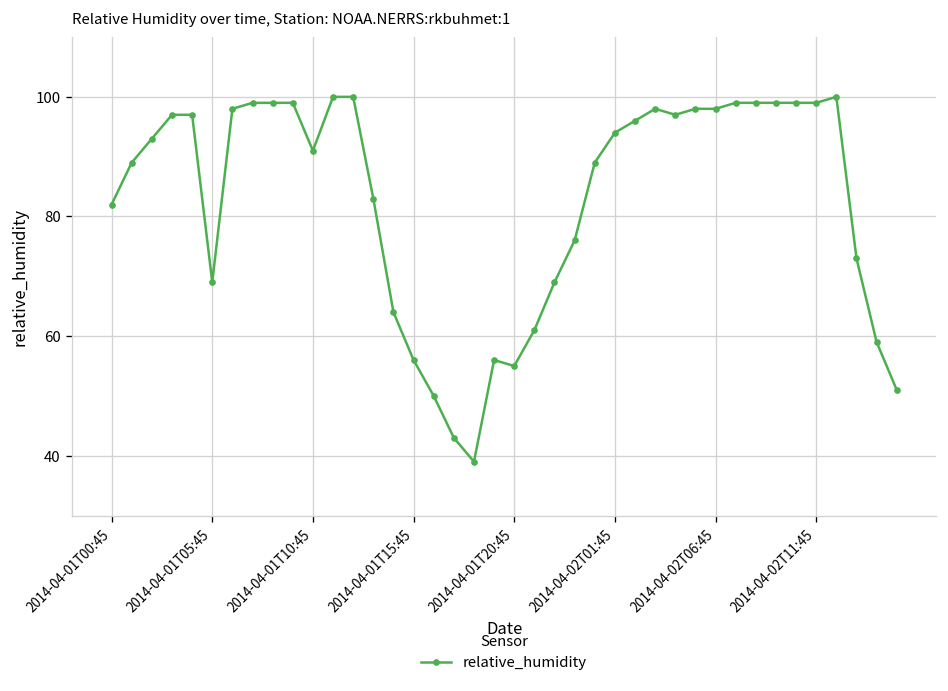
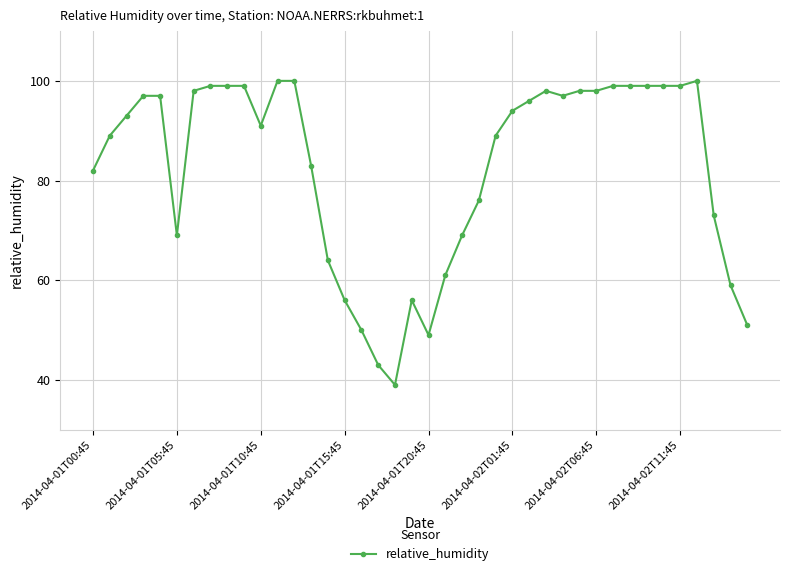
2014-04-01T20:45: 55 -> 49
